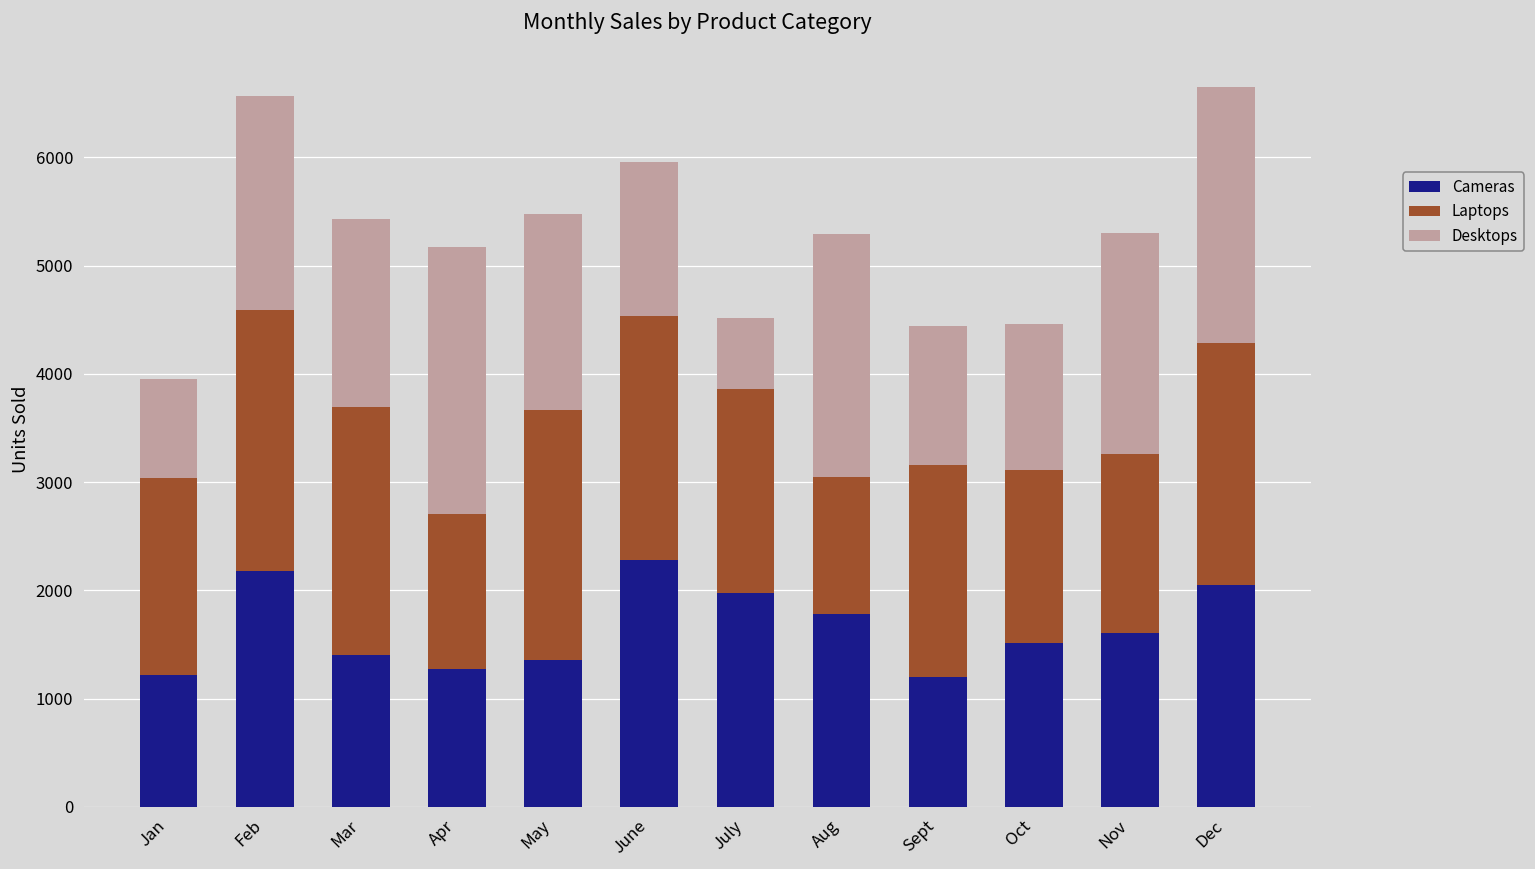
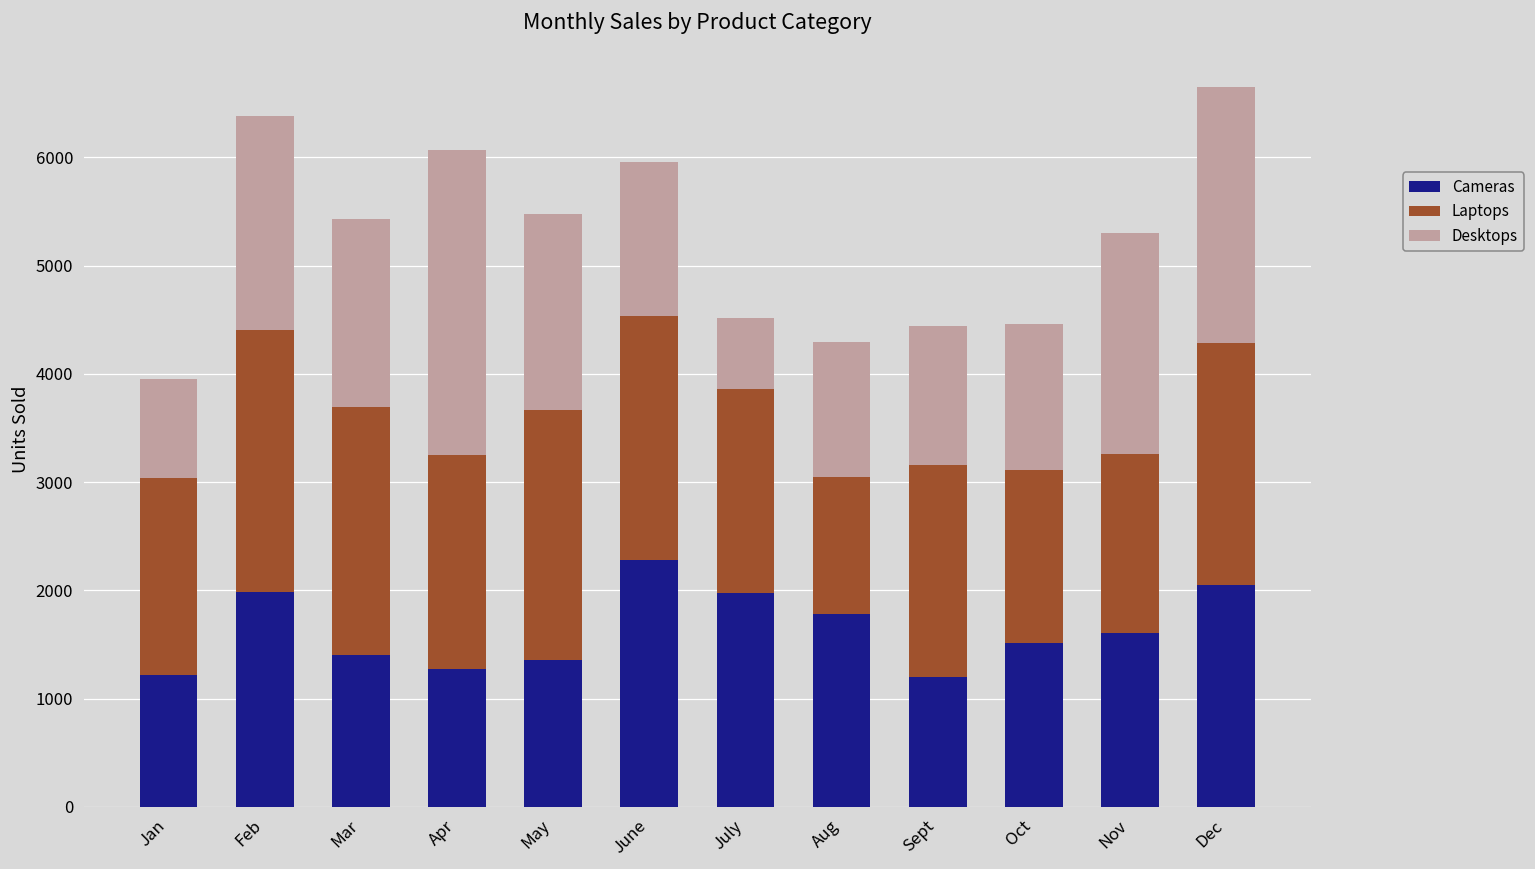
Cameras, Feb: 2200 -> 2000
Laptops, Apr: 1400 -> 2000
Desktops, Apr: 2500 -> 2800
Desktops, Aug: 2200 -> 1300
